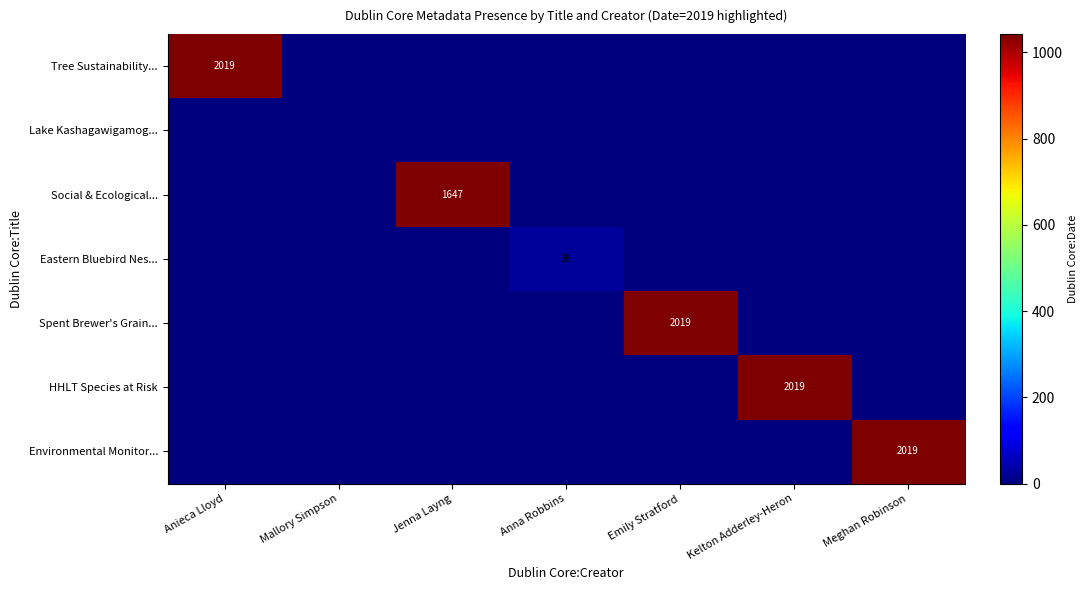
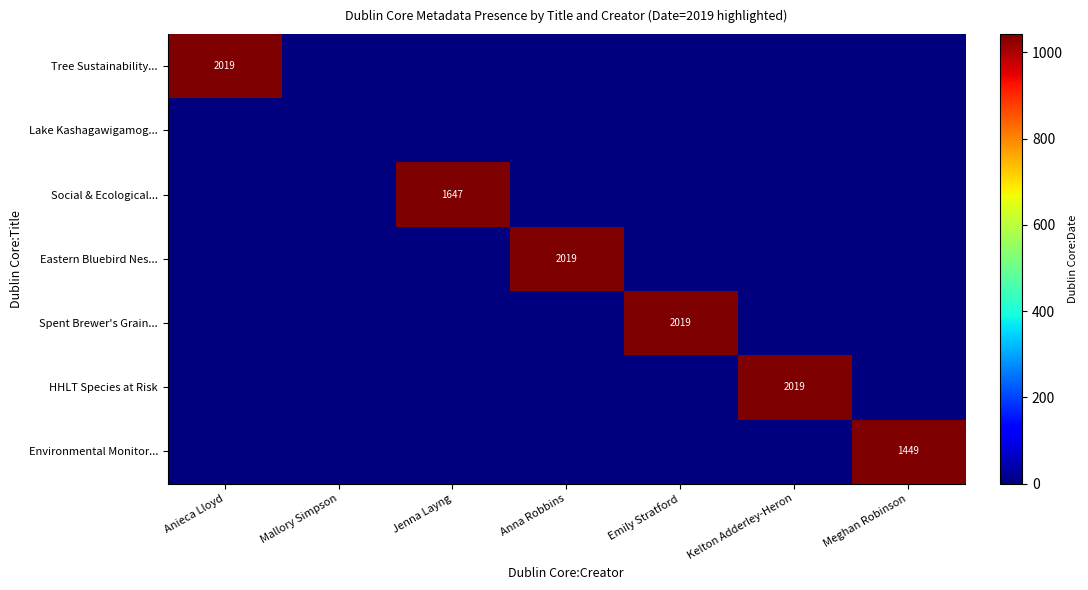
Eastern Bluebird Nes..., Anna Robbins: 26 -> 2019
Environmental Monitor..., Meghan Robinson: 2019 -> 1449
